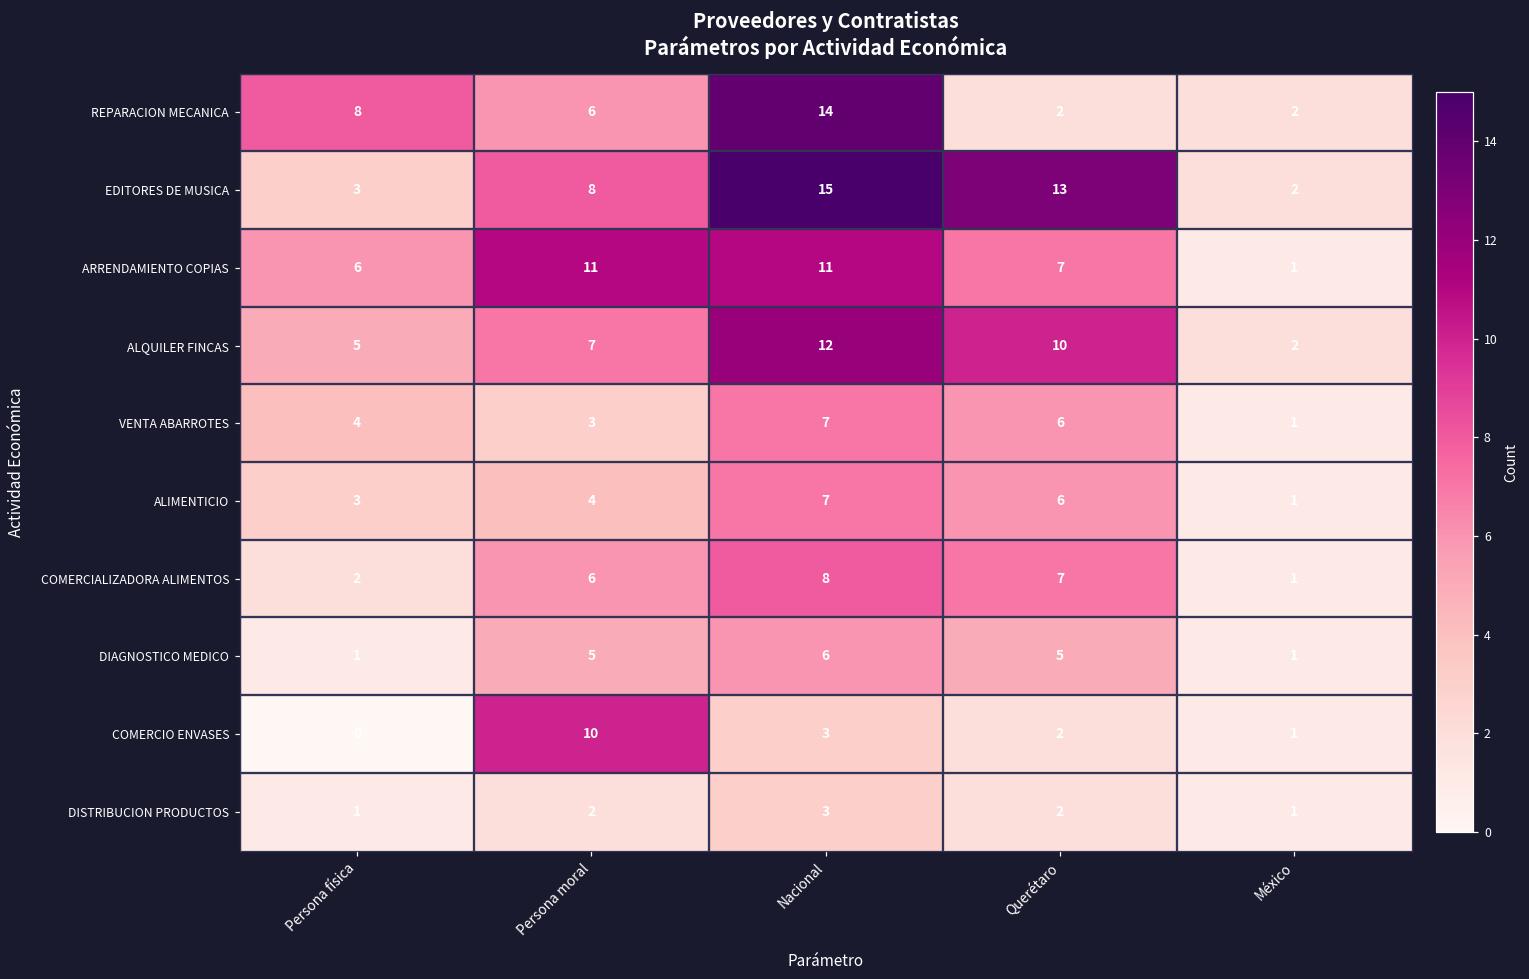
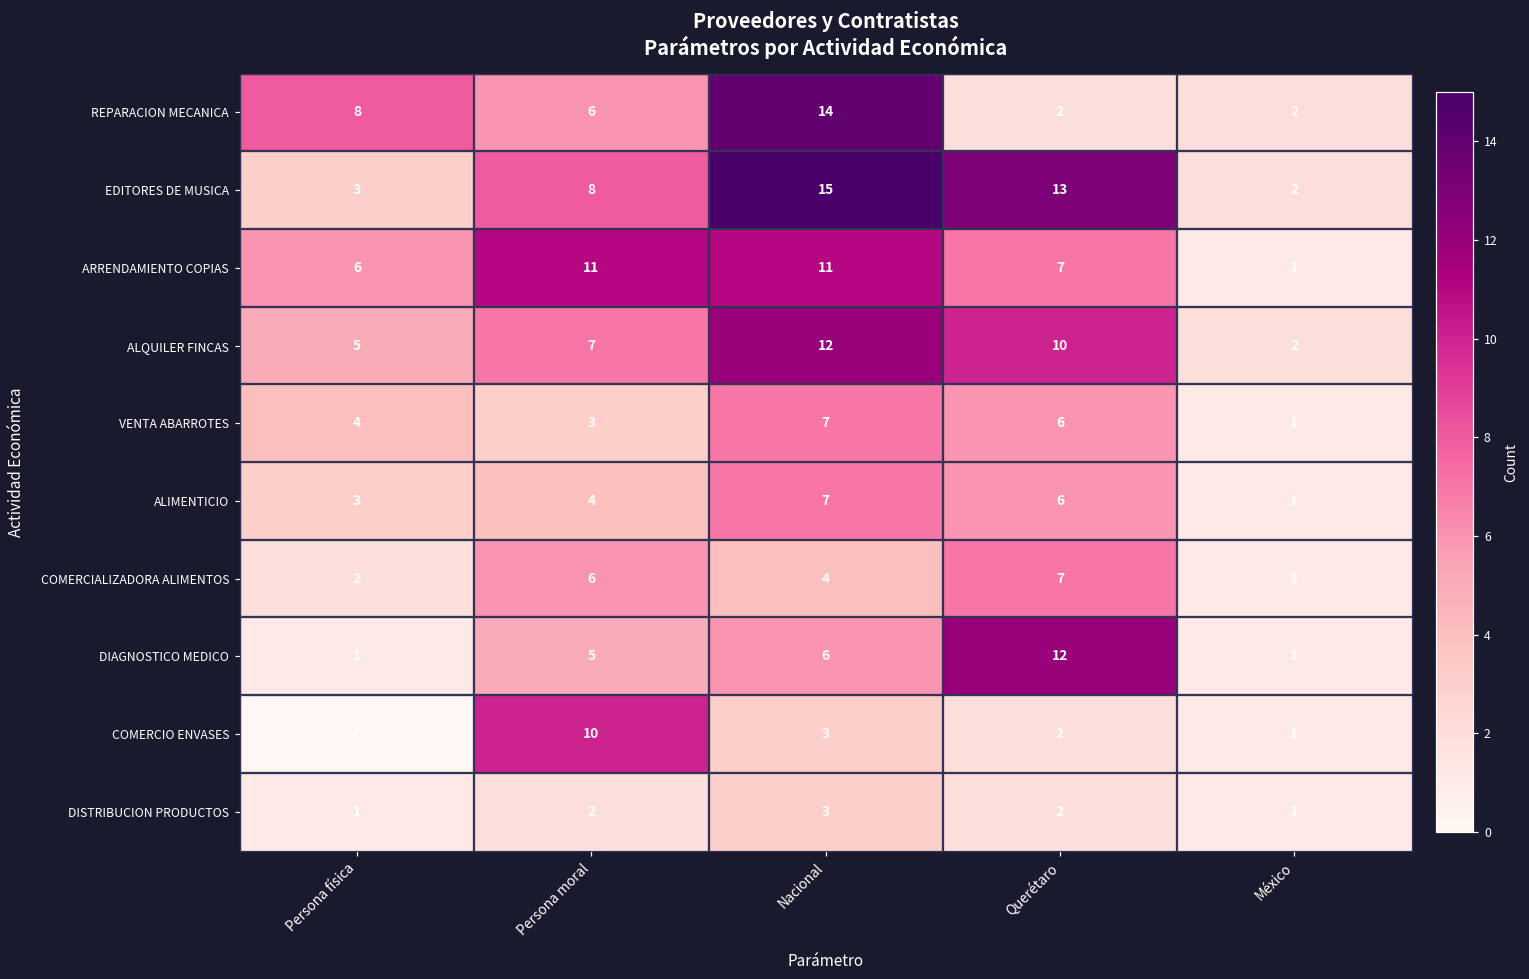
COMERCIALIZADORA ALIMENTOS, Nacional: 8 -> 4
DIAGNOSTICO MEDICO, Querétaro: 5 -> 12
